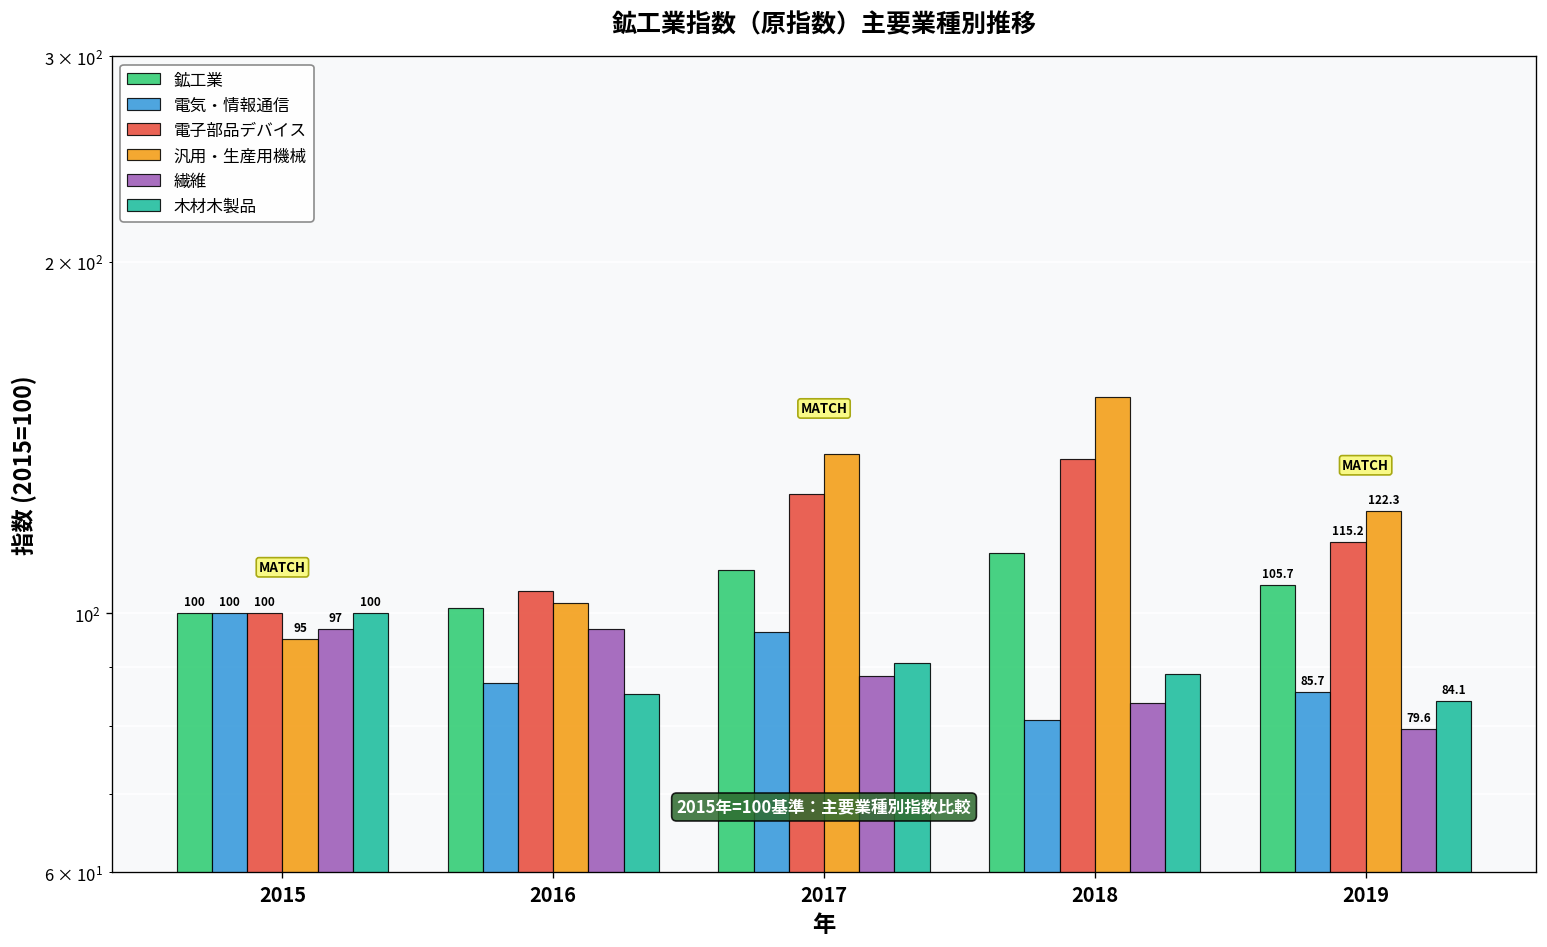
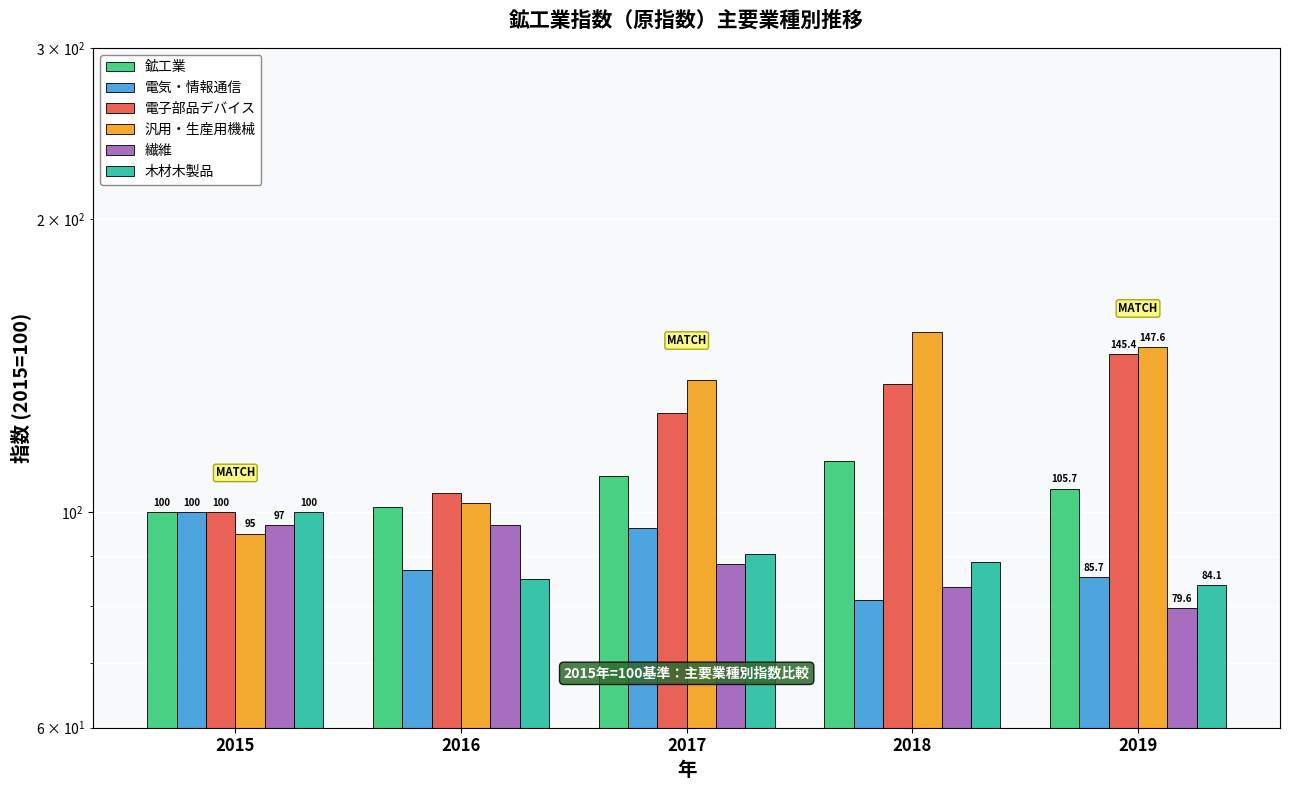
電子部品デバイス, 2019: 115.2 -> 145.4
汎用・生産用機械, 2019: 122.3 -> 147.6
